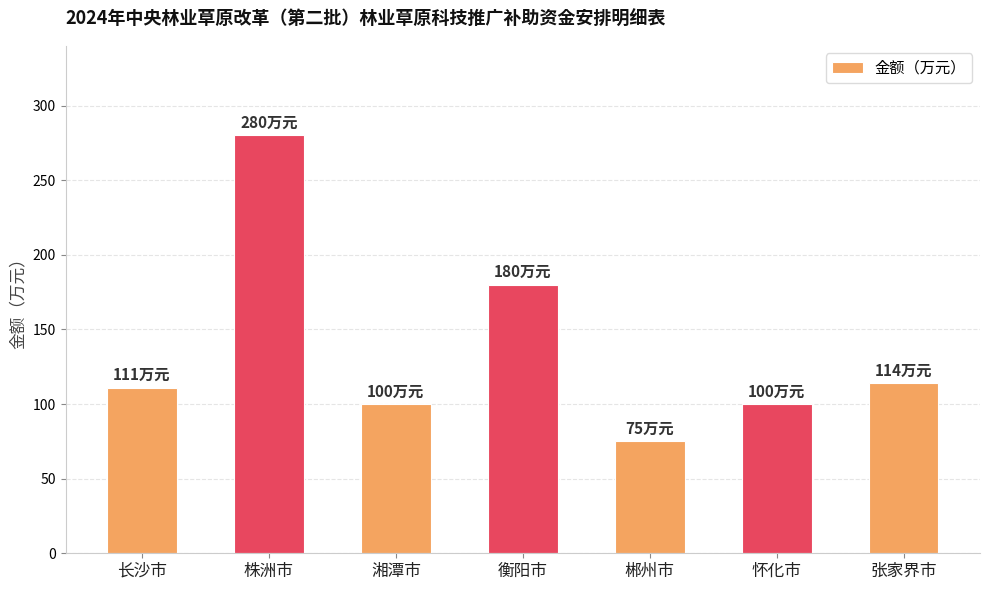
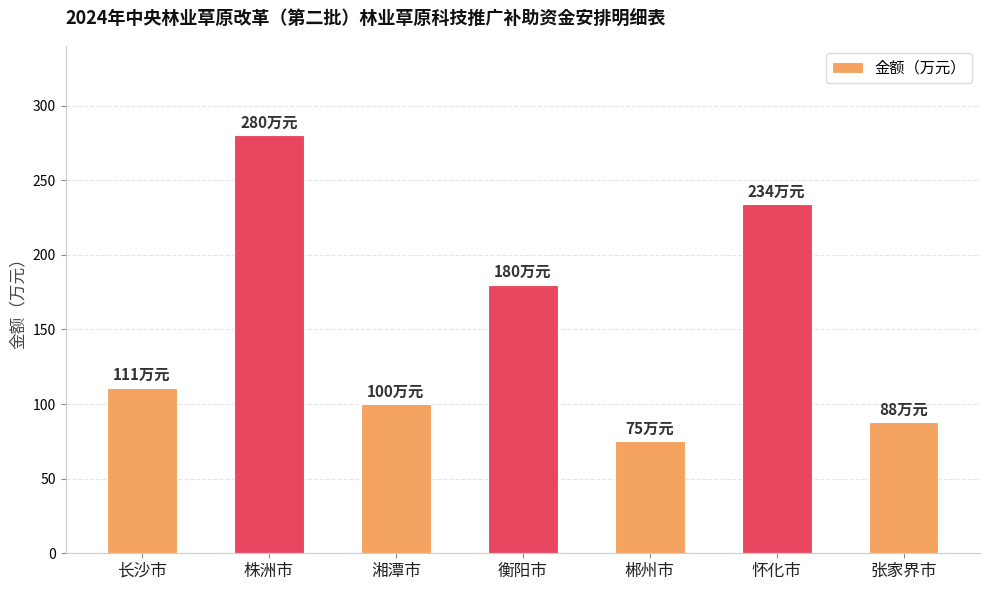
怀化市: 100 -> 234
张家界市: 114 -> 88
